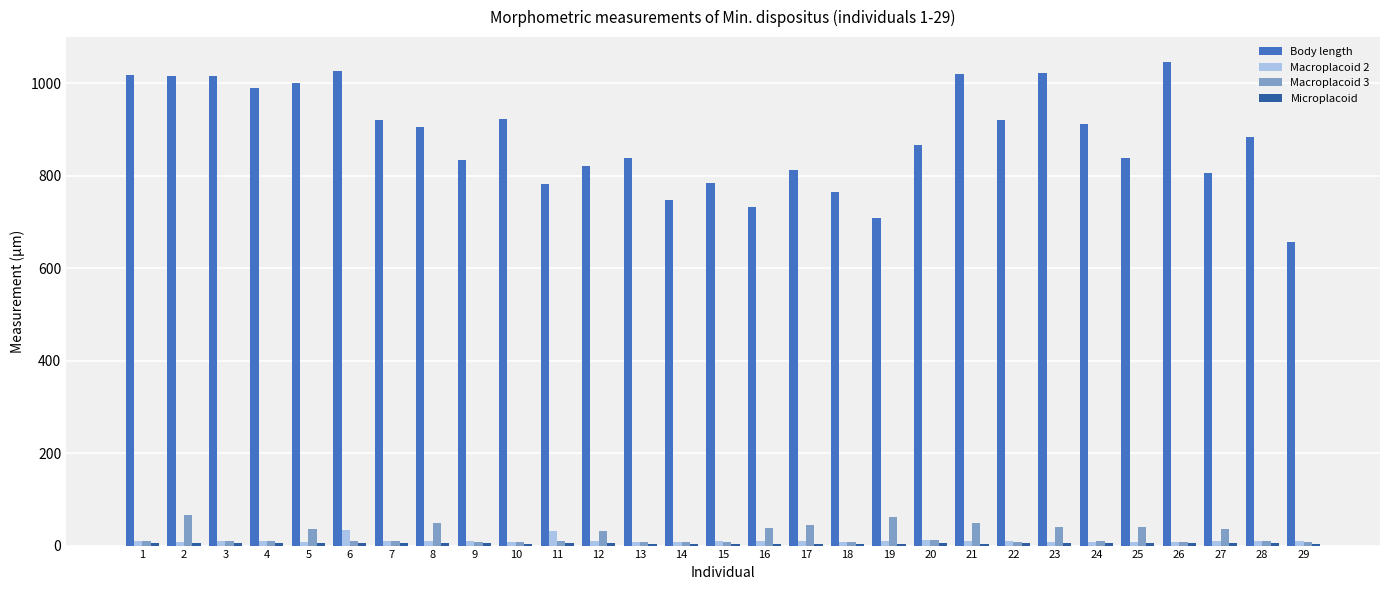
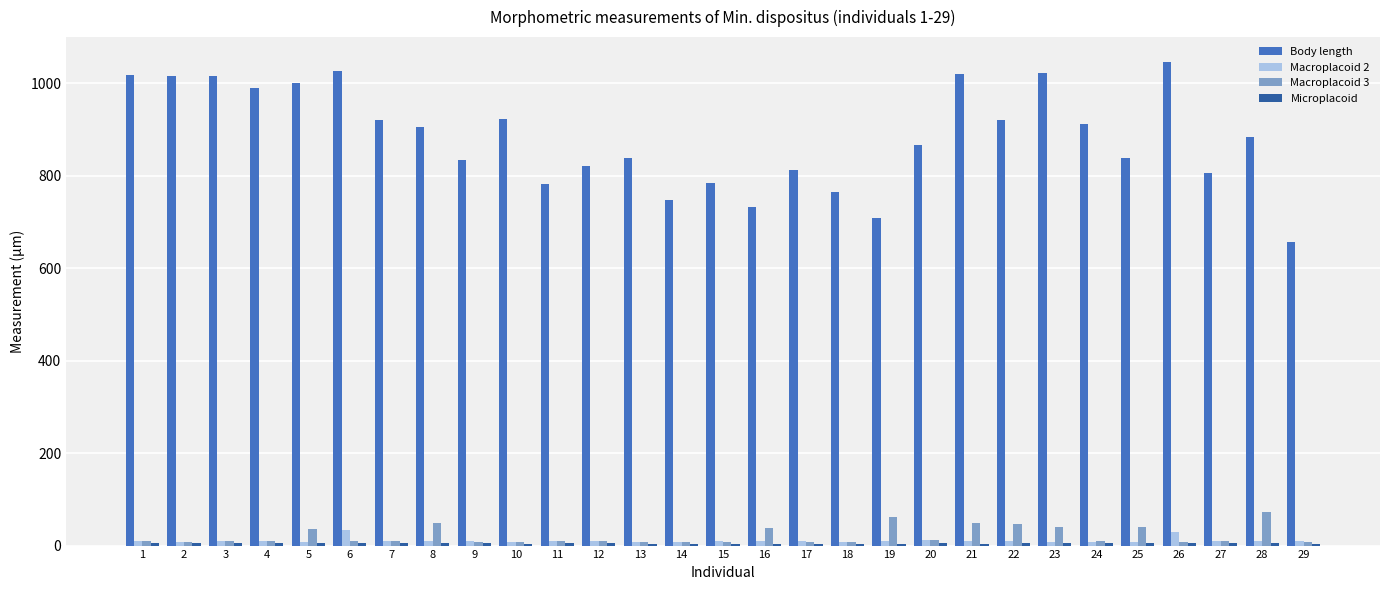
Macroplacoid 3, 2: 70 -> 10
Macroplacoid 2, 11: 30 -> 10
Macroplacoid 3, 12: 30 -> 10
Macroplacoid 3, 17: 40 -> 10
Macroplacoid 3, 22: 10 -> 50
Macroplacoid 2, 26: 10 -> 30
Macroplacoid 3, 27: 40 -> 10
Macroplacoid 3, 28: 10 -> 70
